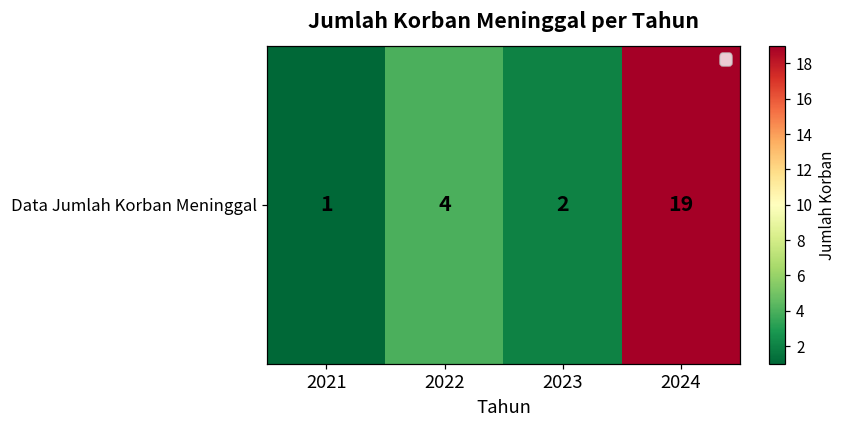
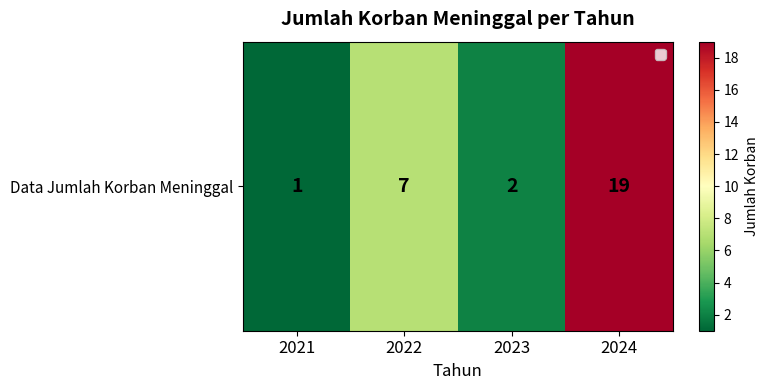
Data Jumlah Korban Meninggal, 2022: 4 -> 7
